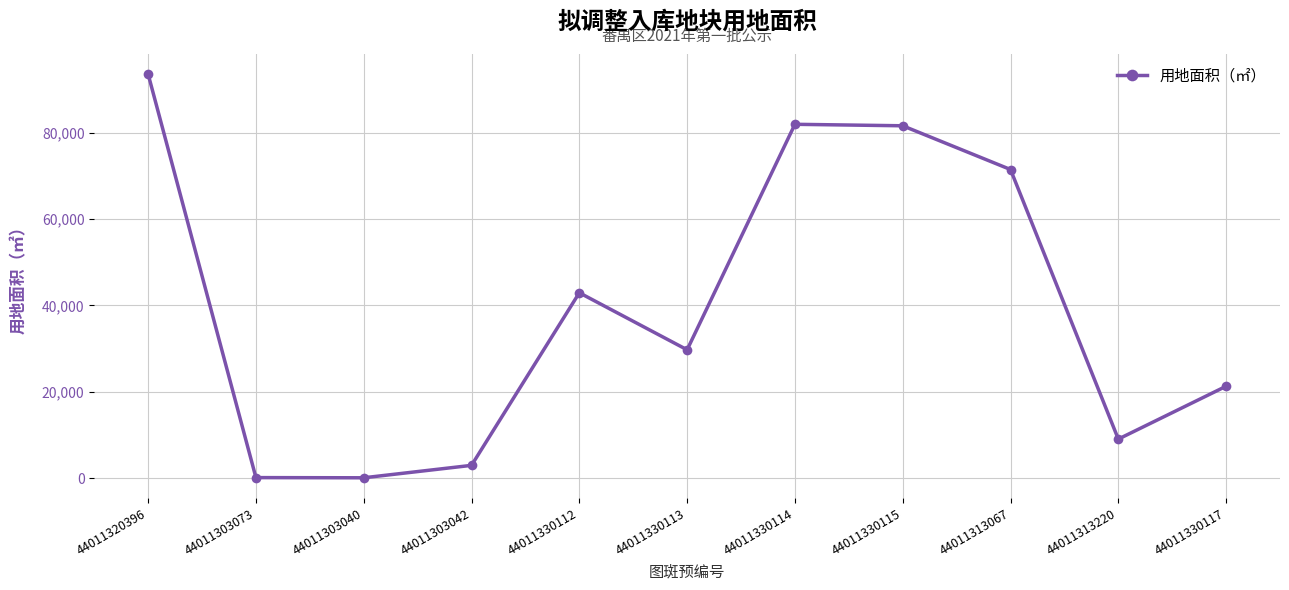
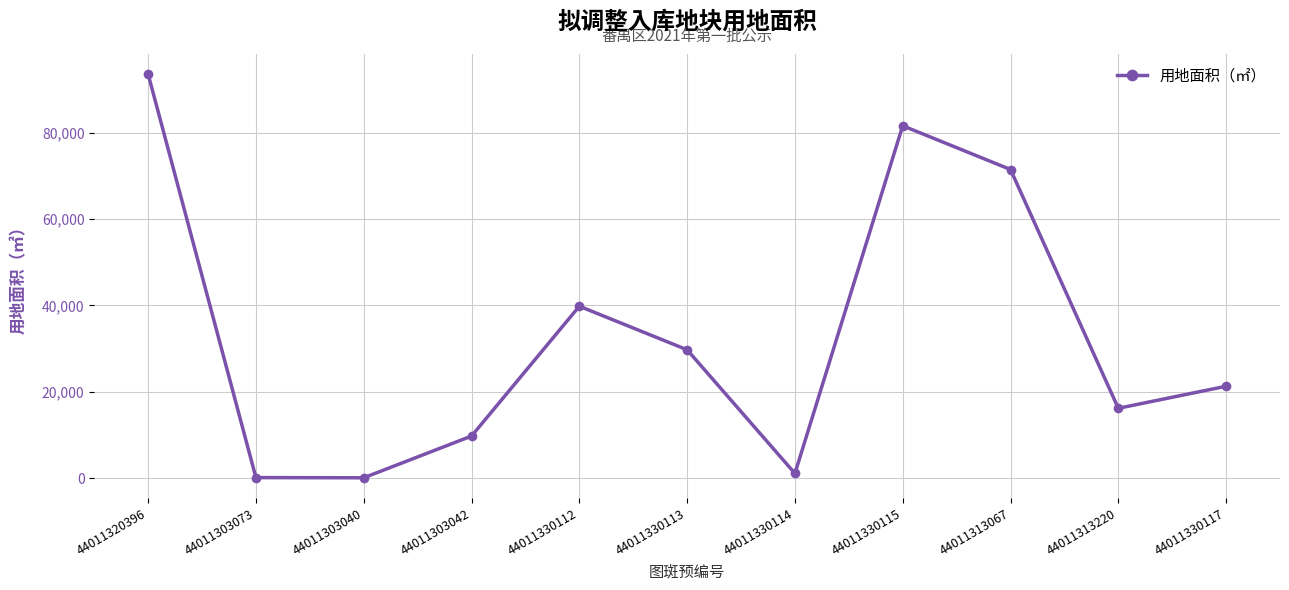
44011303042: 3,000 -> 10,000
44011330112: 43,000 -> 40,000
44011330114: 82,000 -> 1,000
44011313220: 9,000 -> 16,000
